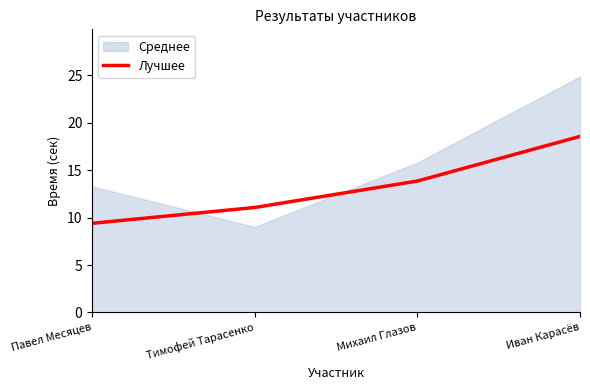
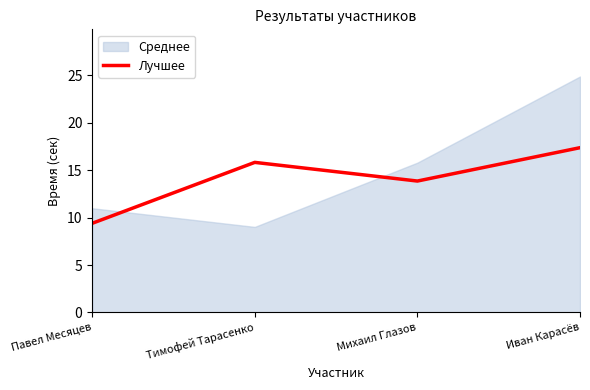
Среднее, Павел Месяцев: 13 -> 11
Лучшее, Тимофей Тарасенко: 11 -> 16
Лучшее, Иван Карасёв: 19 -> 17
